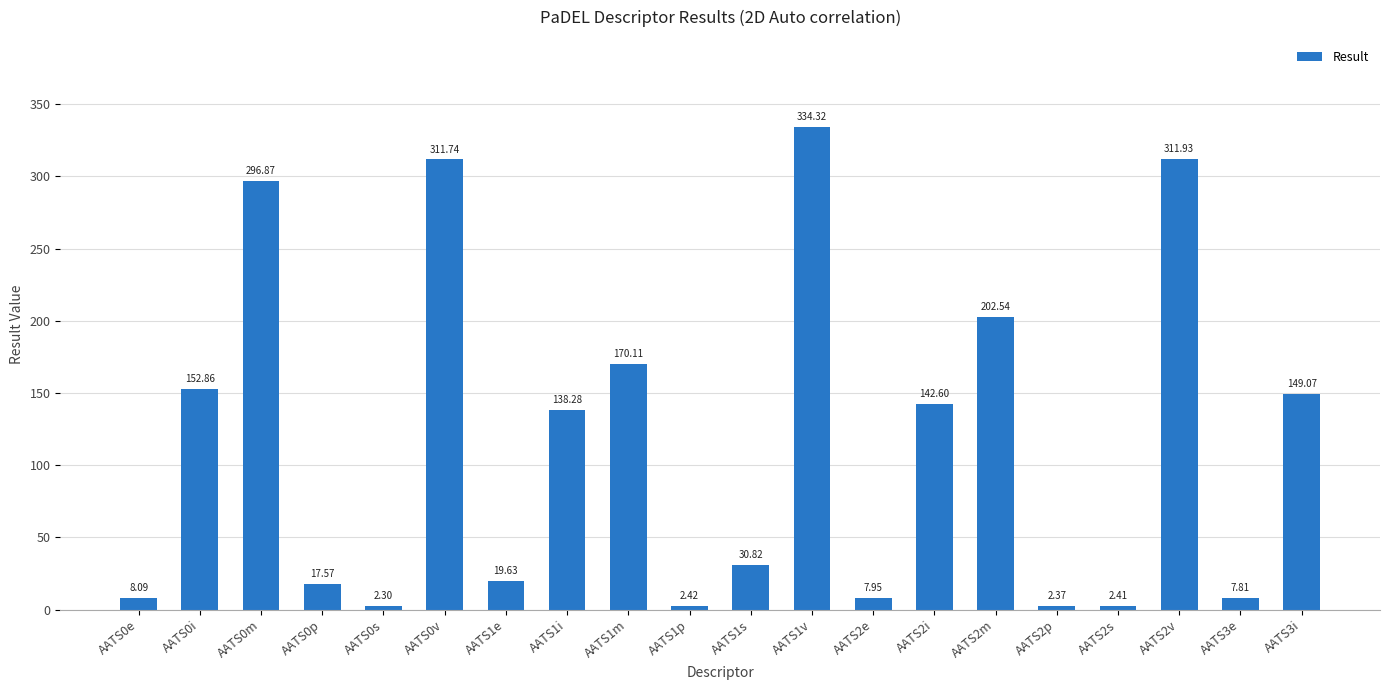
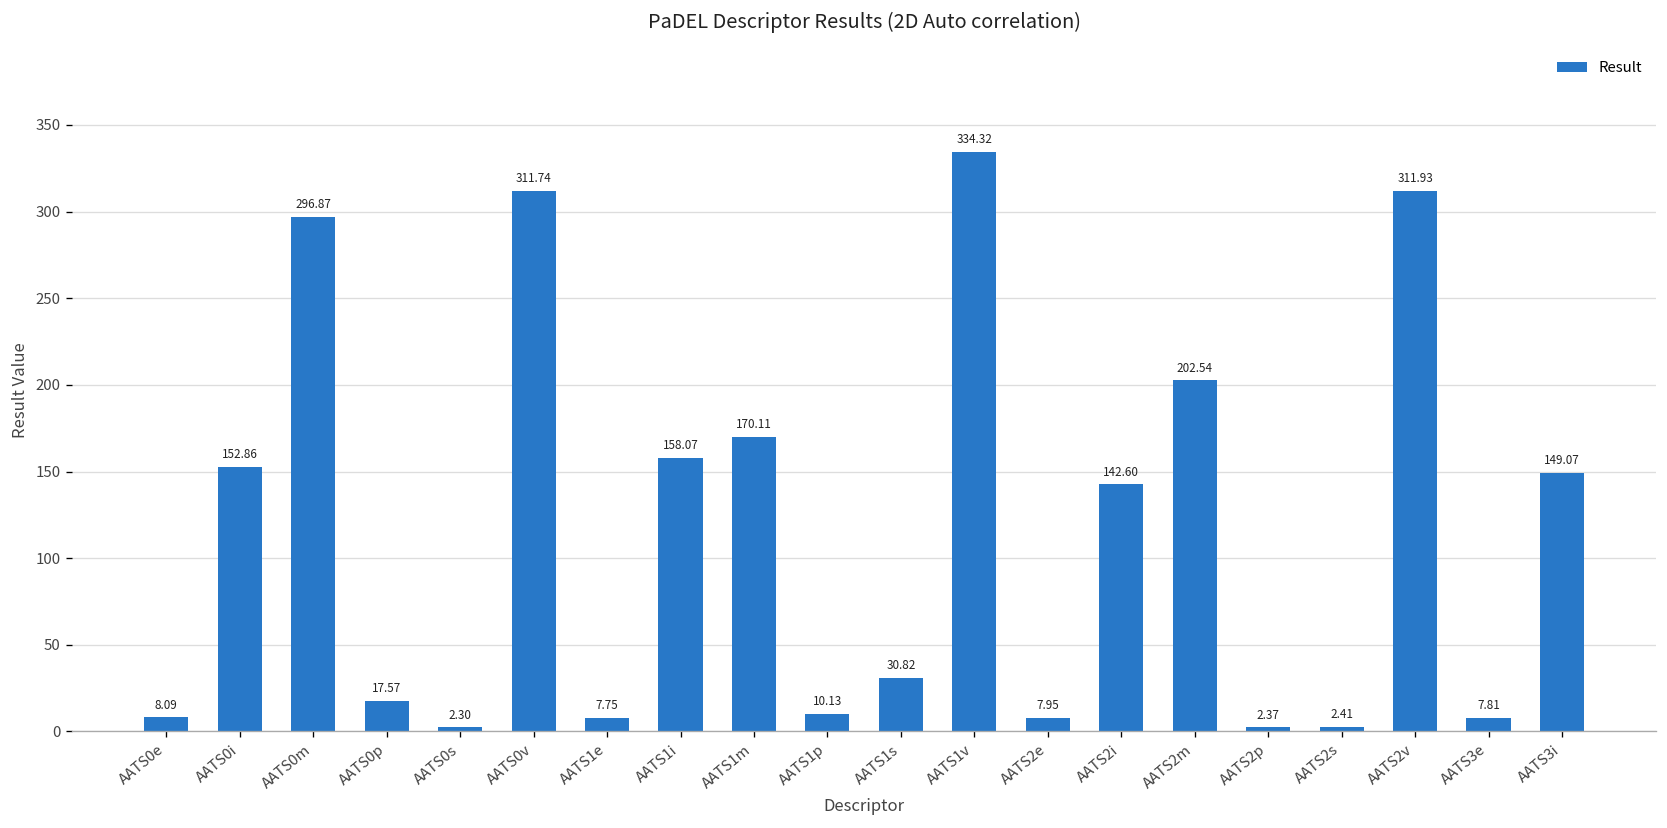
AATS1e: 19.63 -> 7.75
AATS1i: 138.28 -> 158.07
AATS1p: 2.42 -> 10.13
